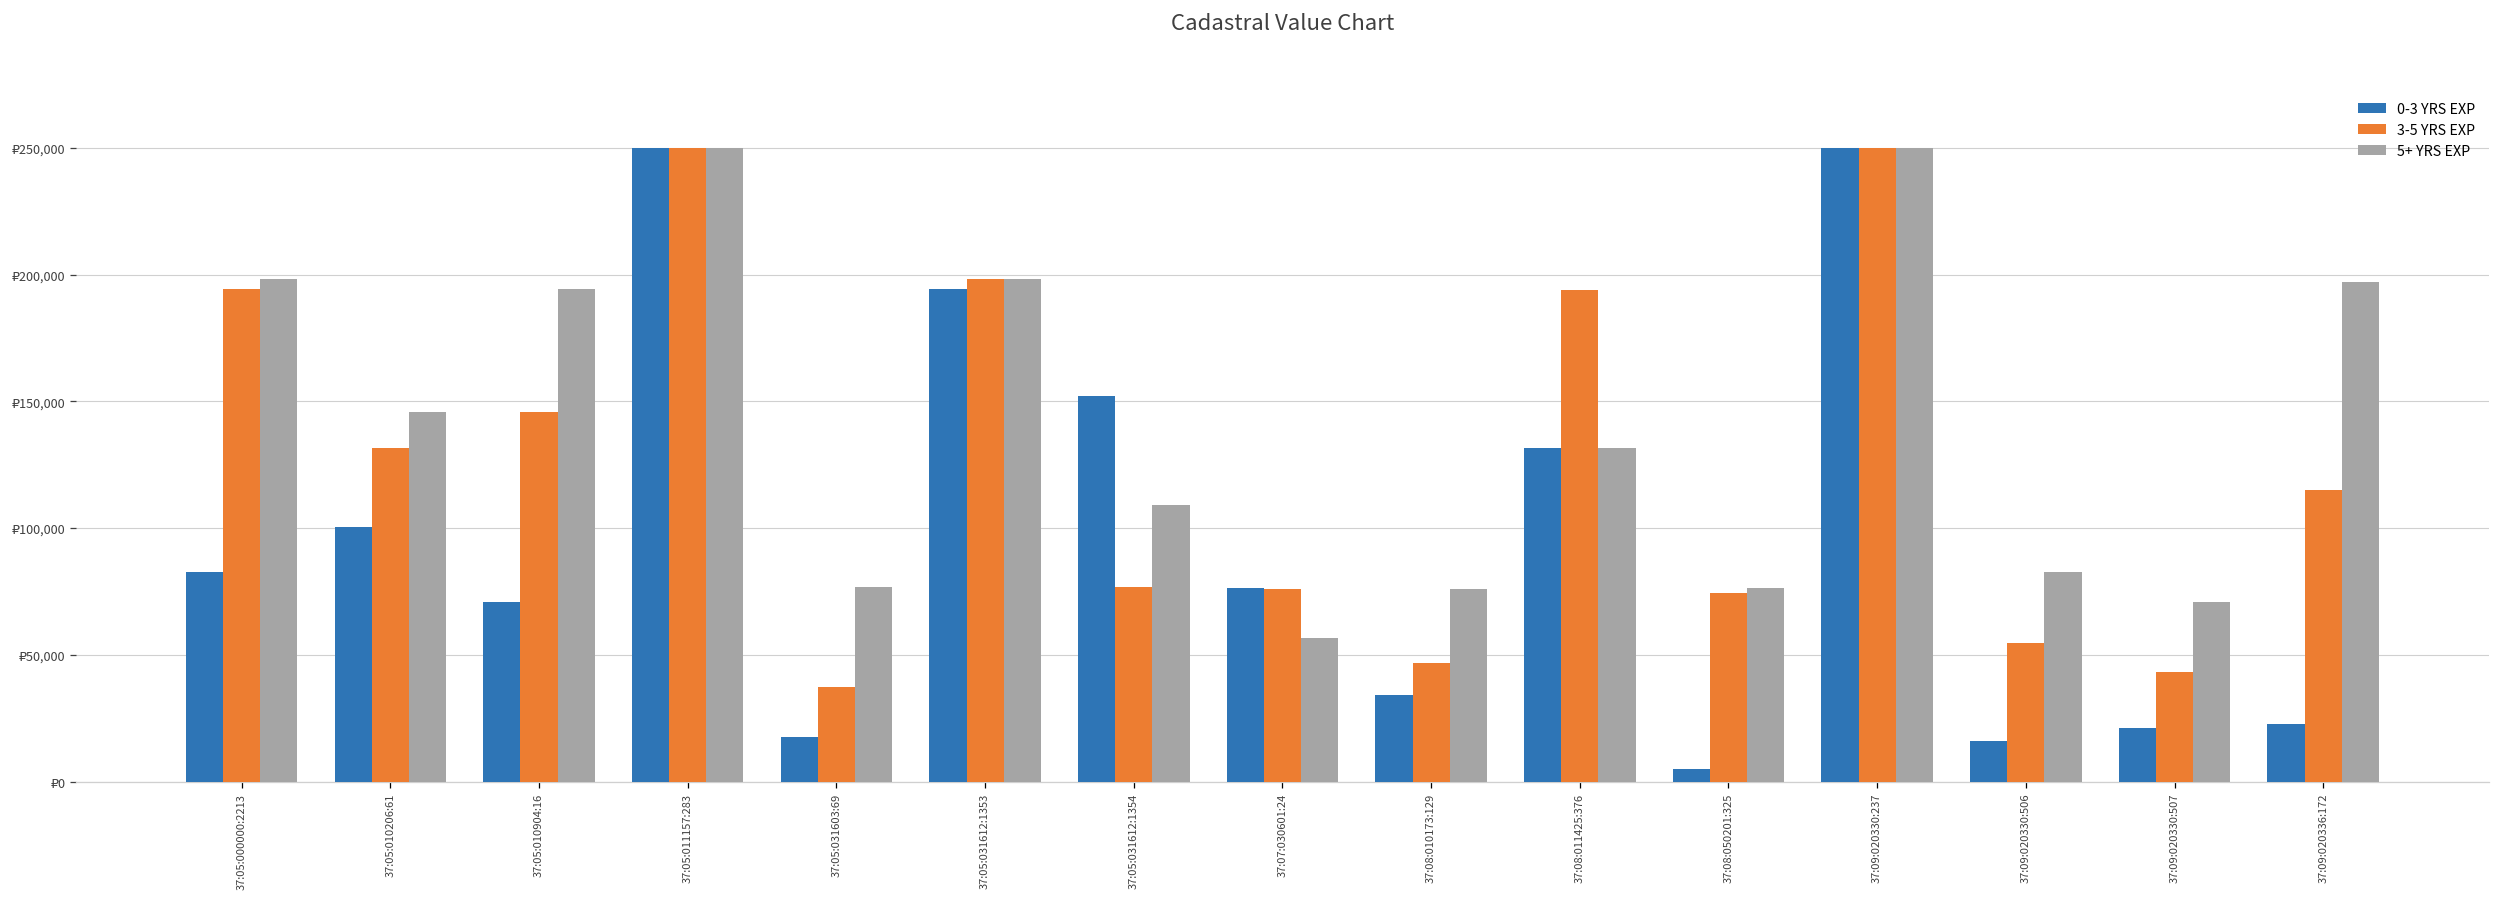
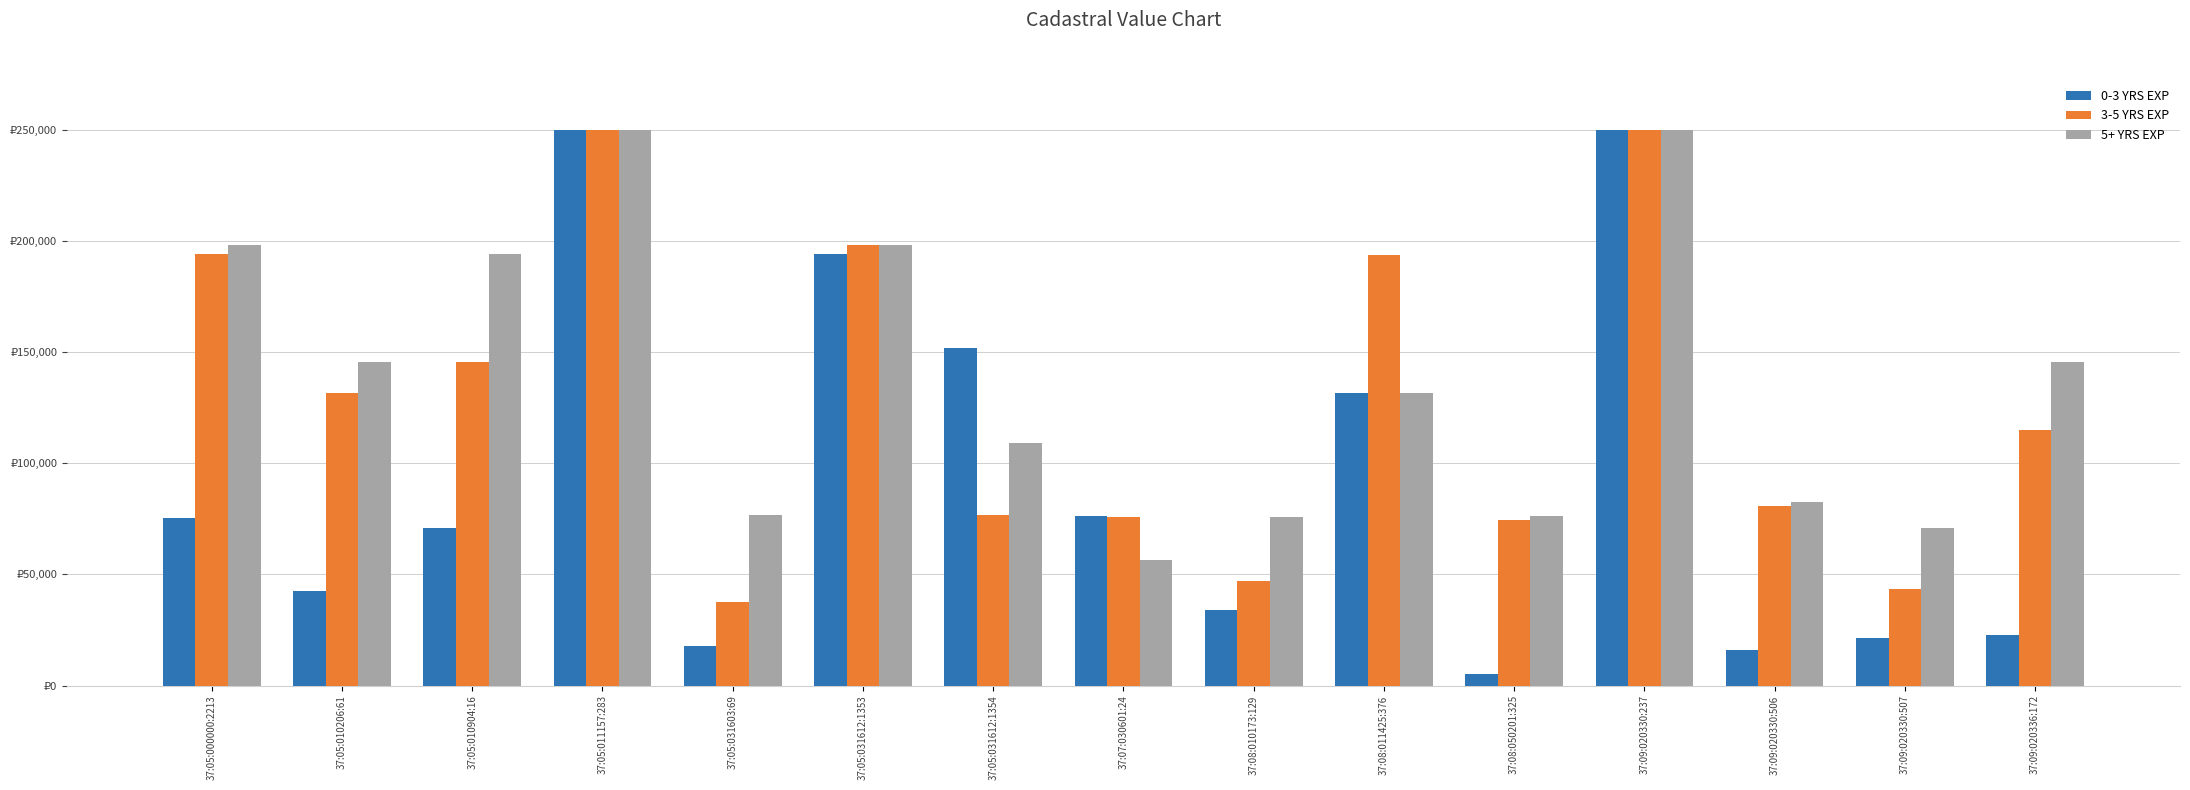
0-3 YRS EXP, 37:05:000000:2213: ₽83,000 -> ₽75,000
0-3 YRS EXP, 37:05:010206:61: ₽100,000 -> ₽43,000
3-5 YRS EXP, 37:09:020330:506: ₽55,000 -> ₽81,000
5+ YRS EXP, 37:09:020336:172: ₽197,000 -> ₽146,000
